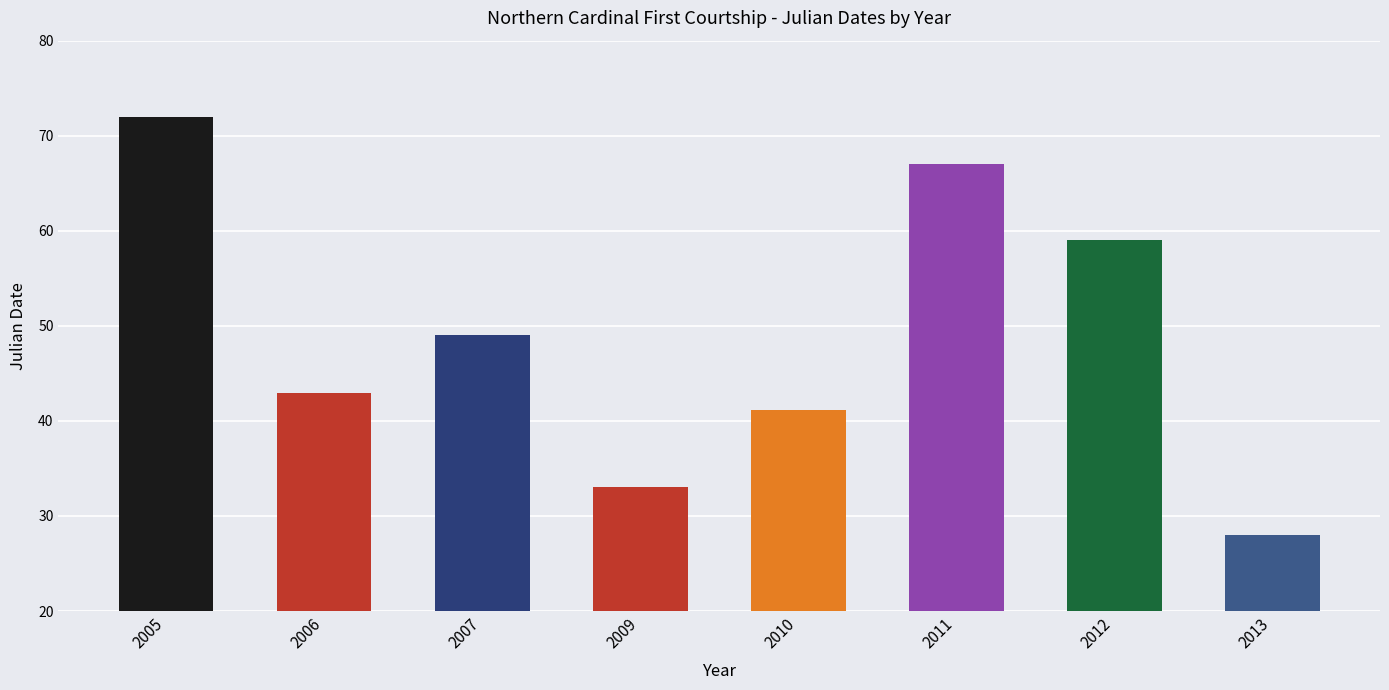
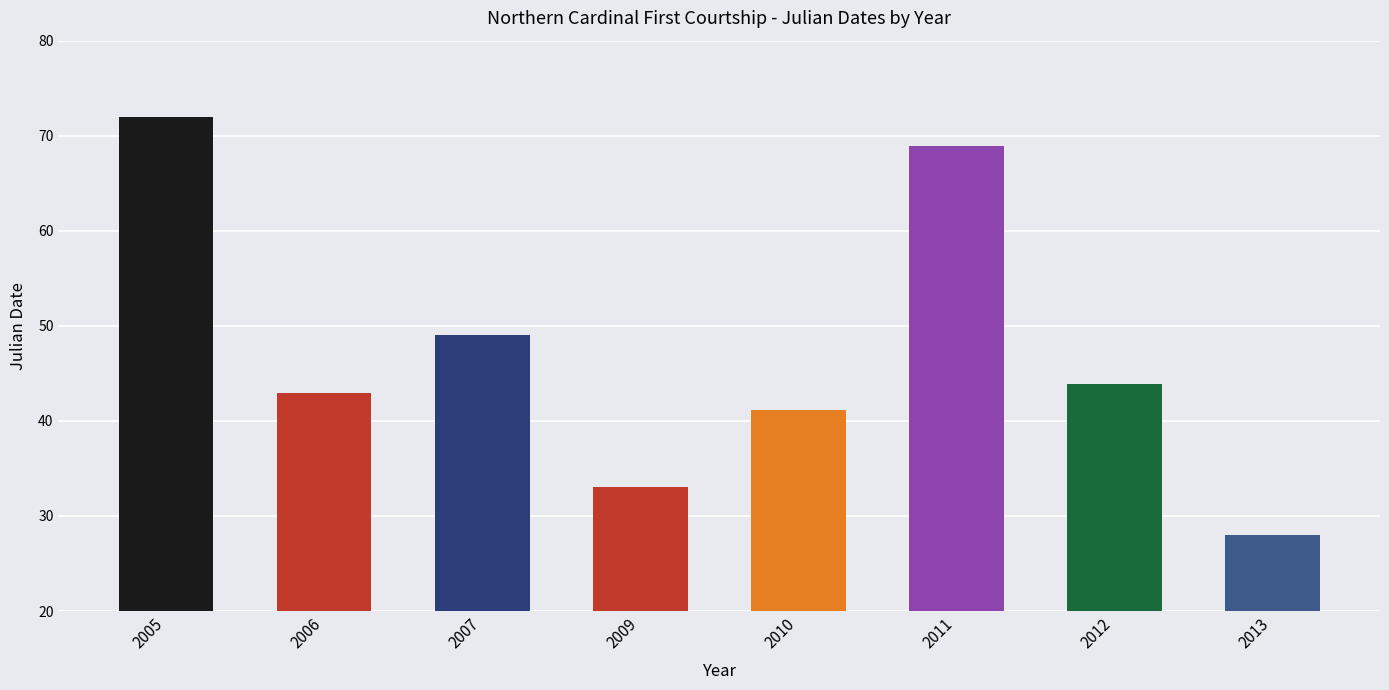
2011: 67 -> 69
2012: 59 -> 44
